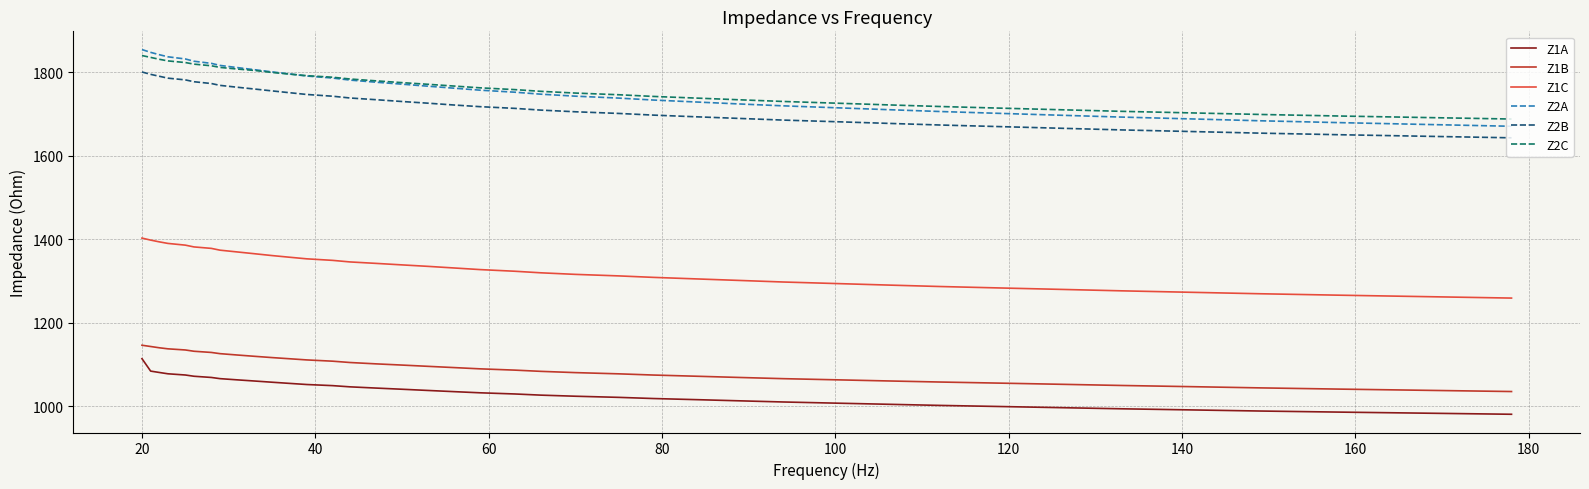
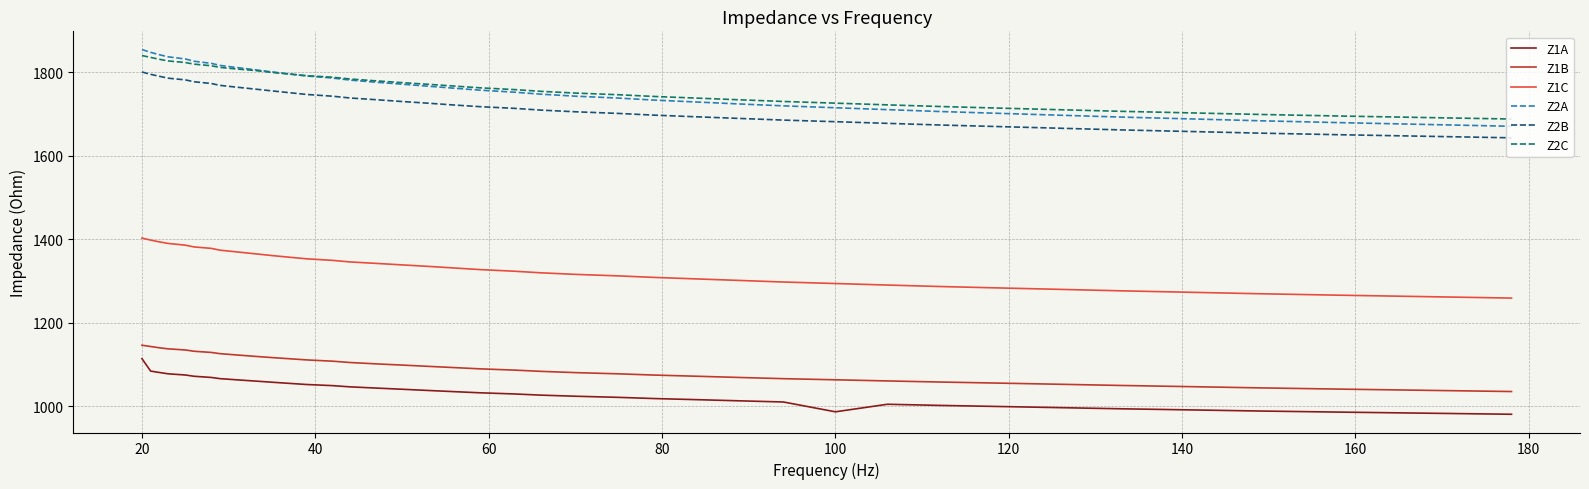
Z1A, 100: 1010 -> 990
